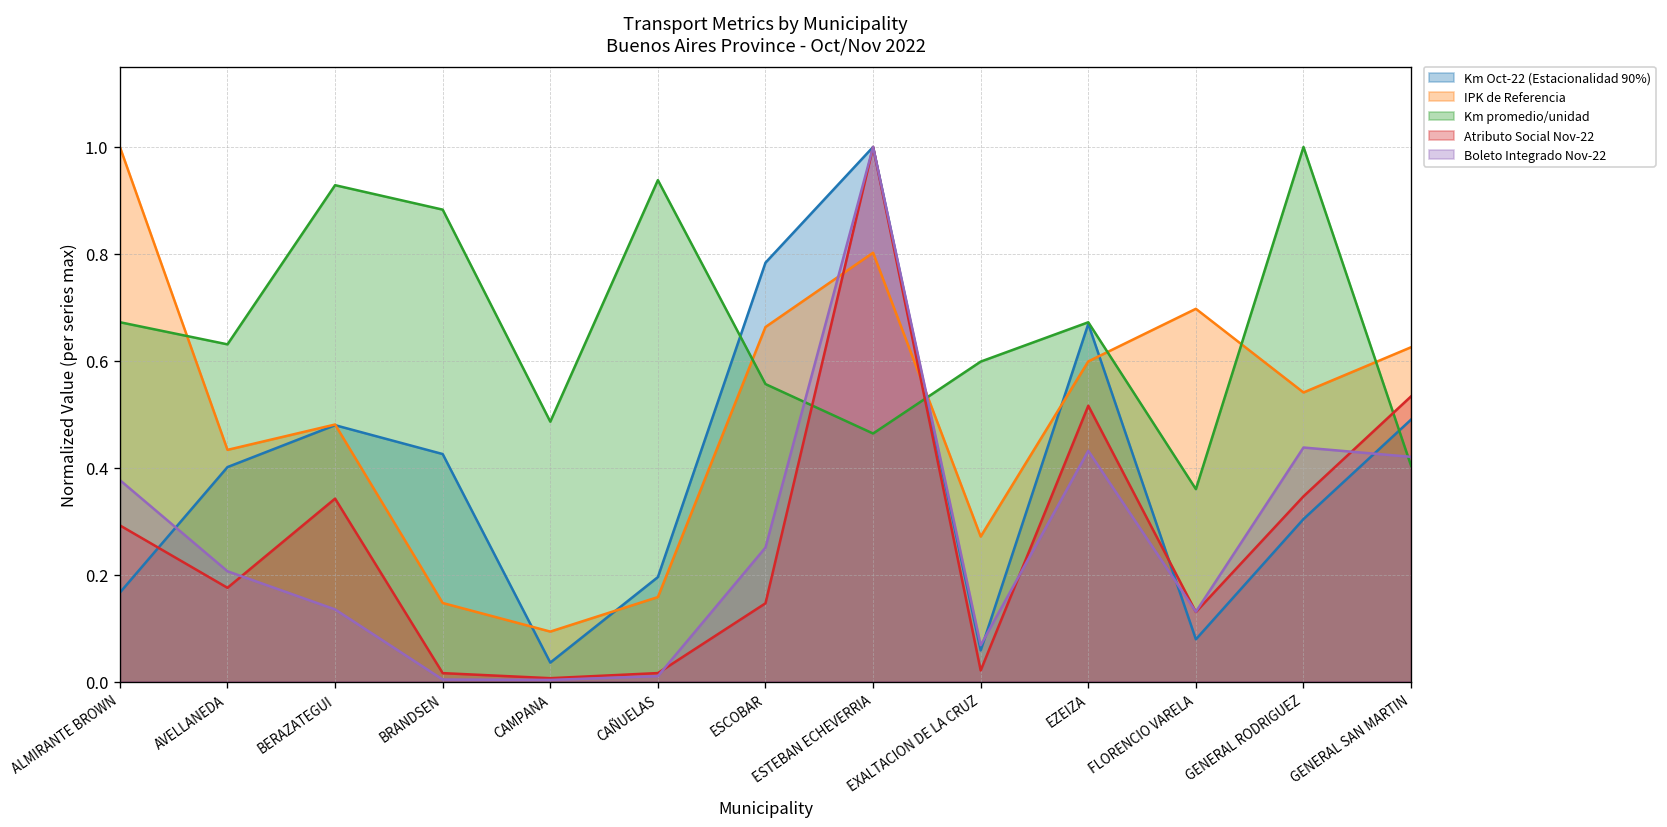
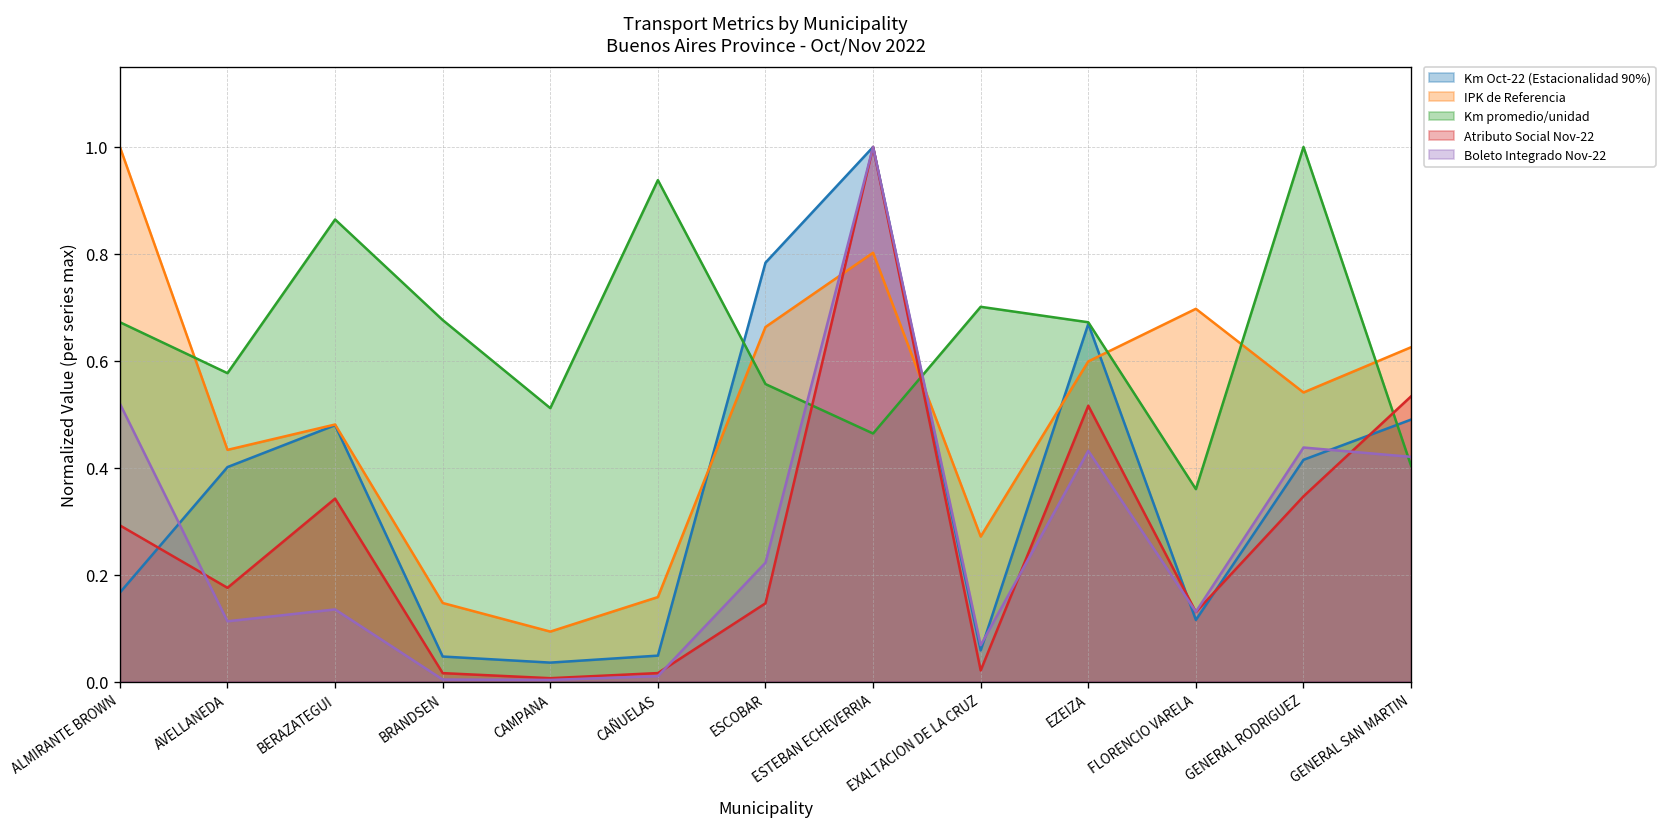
Boleto Integrado Nov-22, ALMIRANTE BROWN: 0.38 -> 0.52
Km promedio/unidad, AVELLANEDA: 0.63 -> 0.58
Boleto Integrado Nov-22, AVELLANEDA: 0.21 -> 0.11
Km promedio/unidad, BERAZATEGUI: 0.93 -> 0.86
Km Oct-22 (Estacionalidad 90%), BRANDSEN: 0.43 -> 0.05
Km promedio/unidad, BRANDSEN: 0.88 -> 0.68
Km promedio/unidad, CAMPANA: 0.49 -> 0.51
Km Oct-22 (Estacionalidad 90%), CAÑUELAS: 0.20 -> 0.05
Boleto Integrado Nov-22, ESCOBAR: 0.25 -> 0.22
Km promedio/unidad, EXALTACION DE LA CRUZ: 0.60 -> 0.70
Km Oct-22 (Estacionalidad 90%), FLORENCIO VARELA: 0.08 -> 0.12
Km Oct-22 (Estacionalidad 90%), GENERAL RODRIGUEZ: 0.30 -> 0.41
